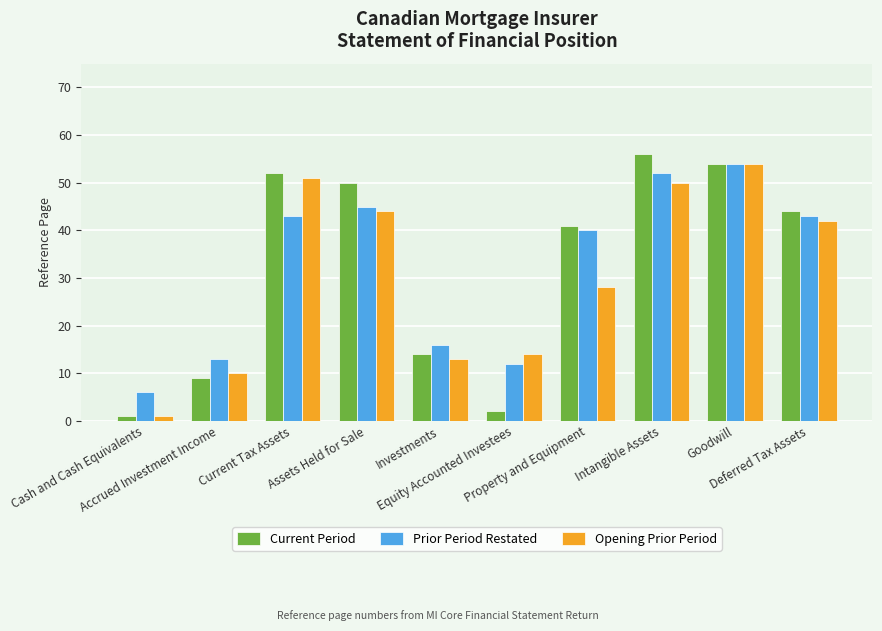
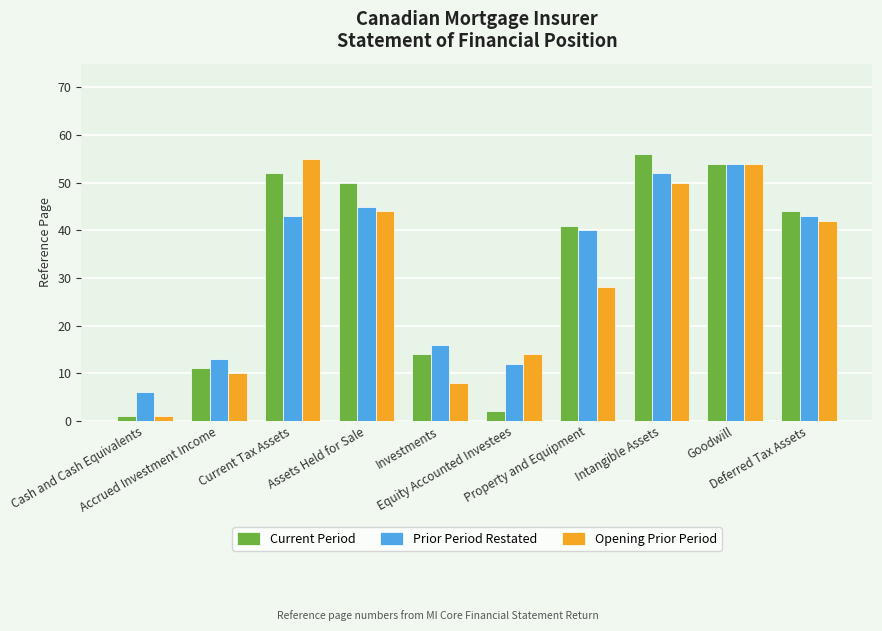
Current Period, Accrued Investment Income: 9 -> 11
Opening Prior Period, Current Tax Assets: 51 -> 55
Opening Prior Period, Investments: 13 -> 8
